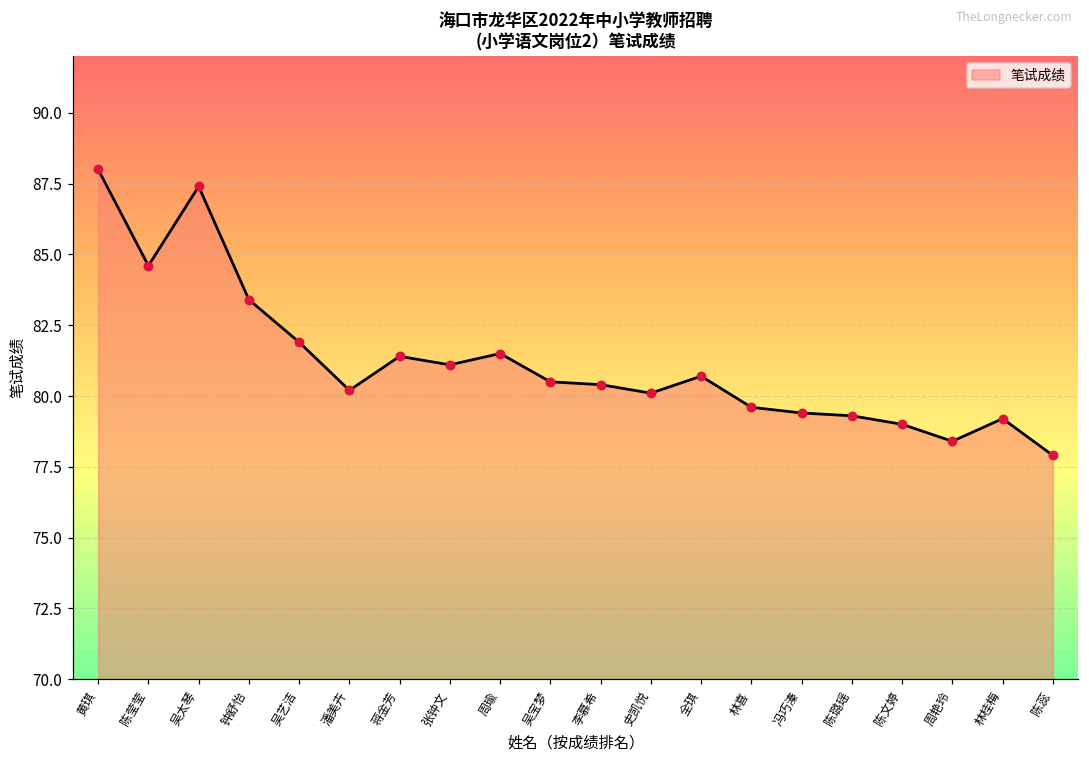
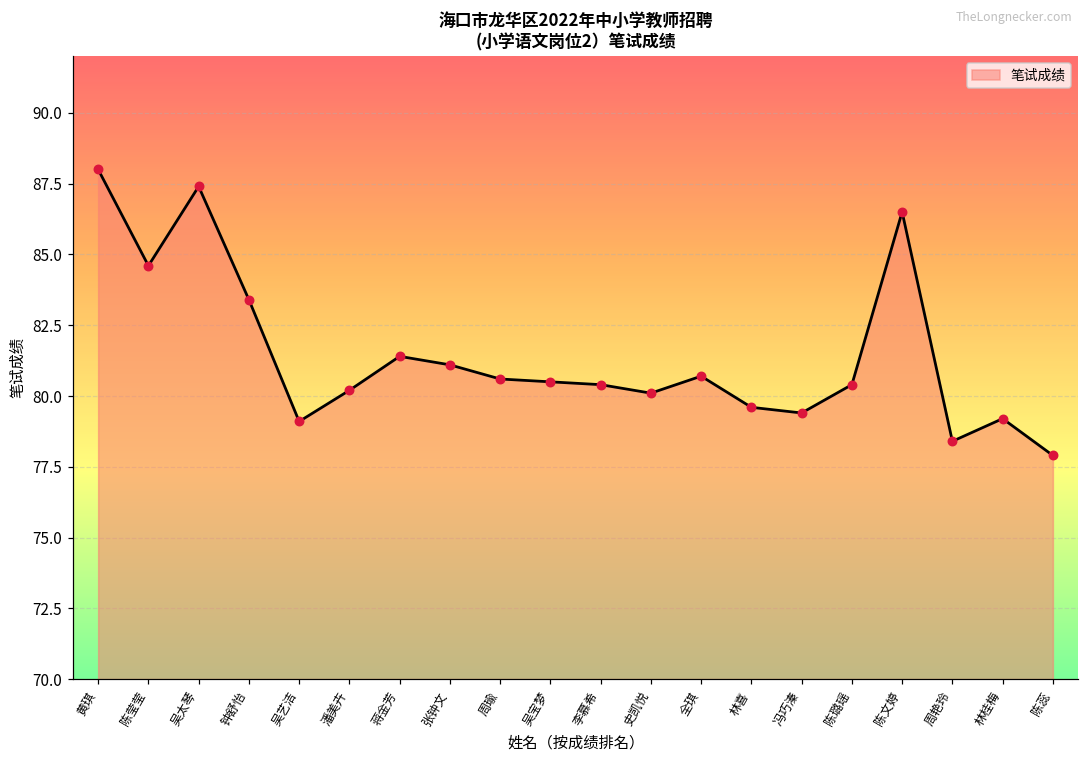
吴艺洁: 81.9 -> 79.1
周瑜: 81.5 -> 80.6
陈璐瑶: 79.3 -> 80.4
陈文婷: 79.0 -> 86.5
